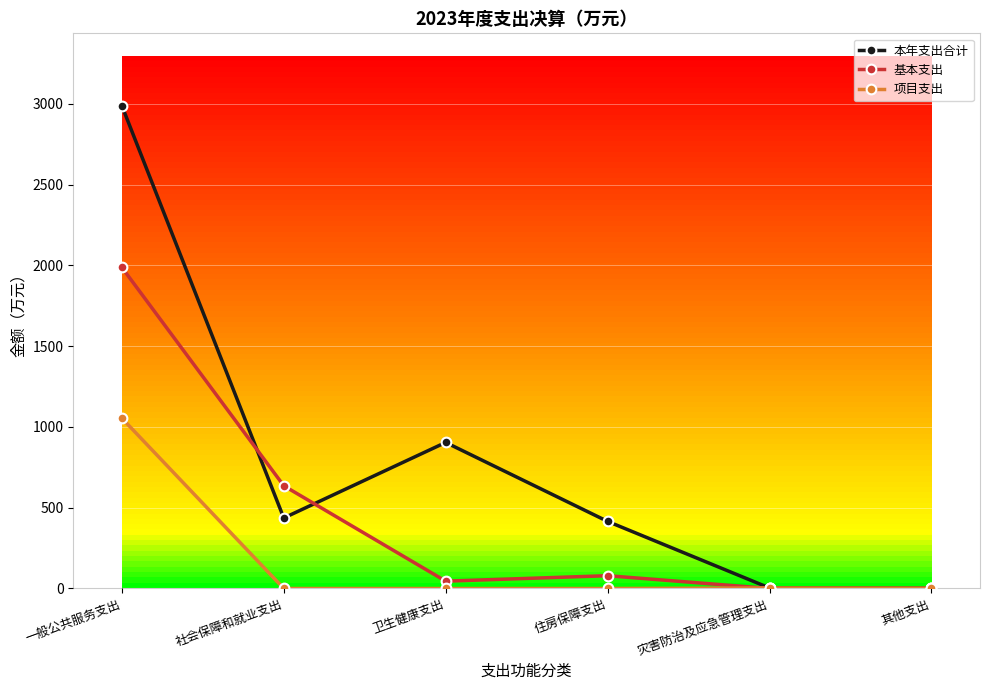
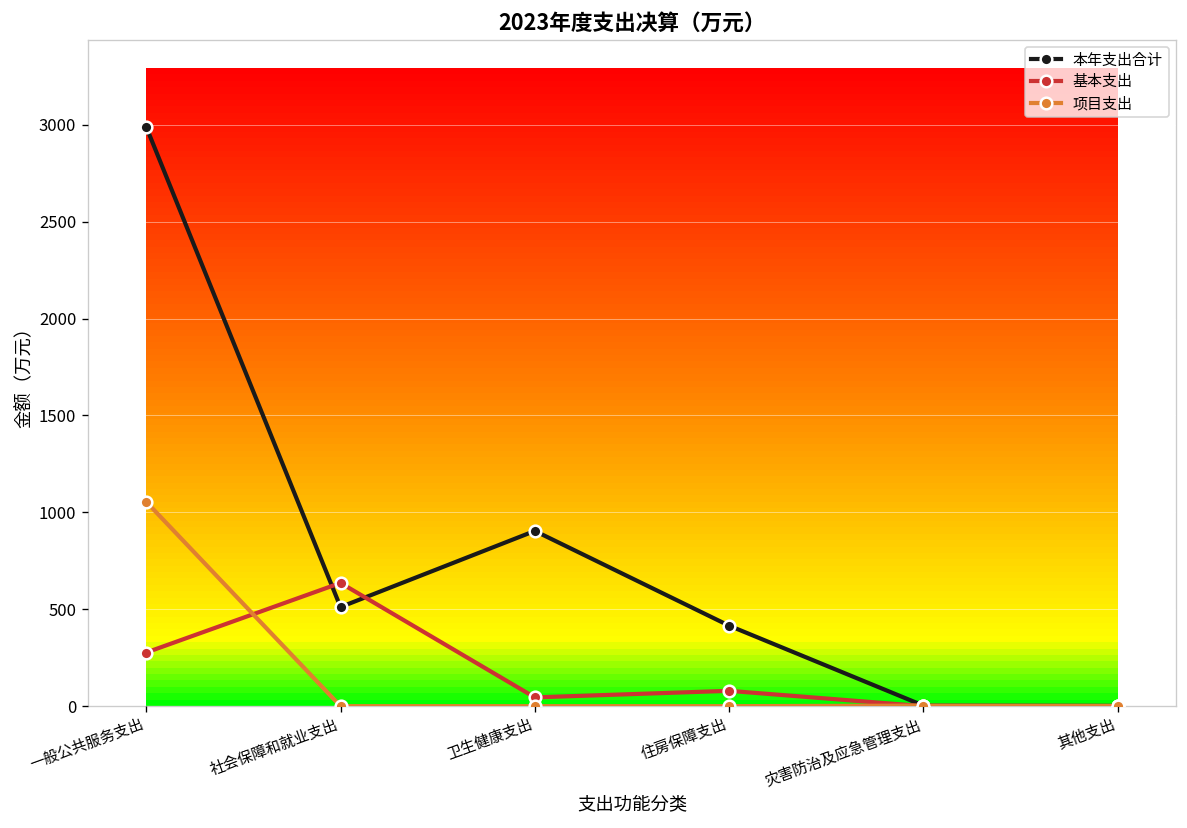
基本支出, 一般公共服务支出: 1990 -> 280
本年支出合计, 社会保障和就业支出: 440 -> 510
